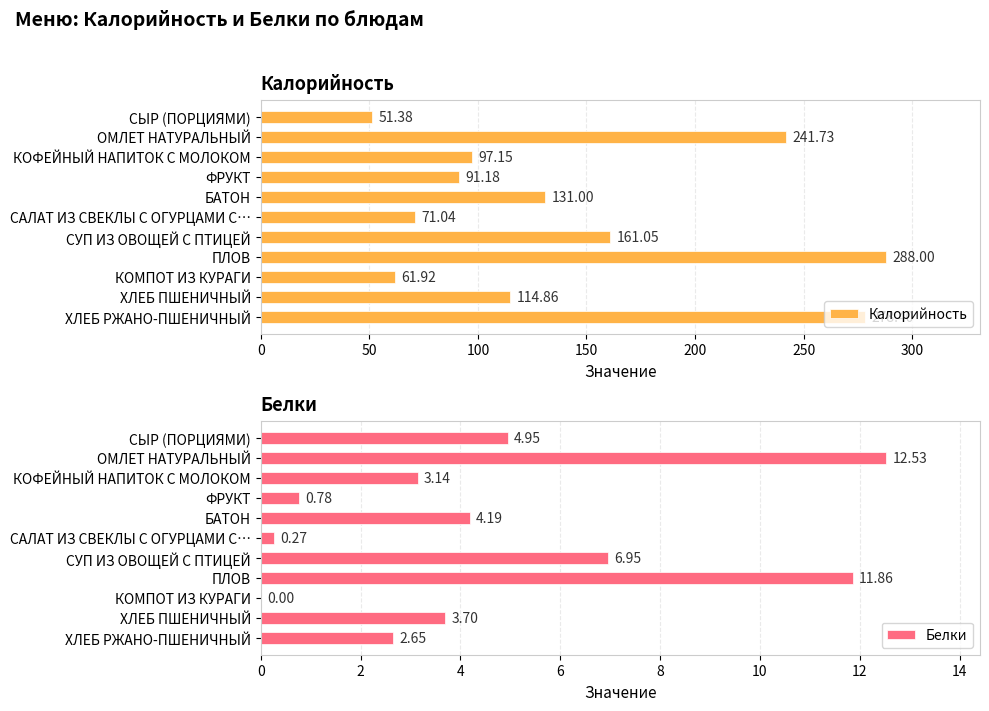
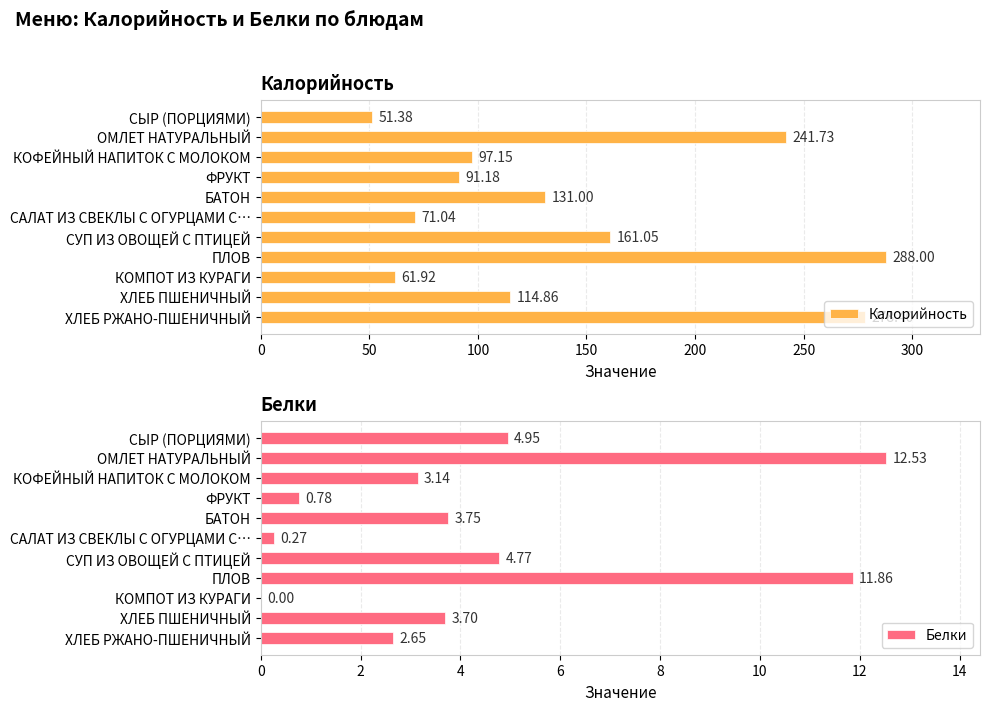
Белки, БАТОН: 4.19 -> 3.75
Белки, СУП ИЗ ОВОЩЕЙ С ПТИЦЕЙ: 6.95 -> 4.77
